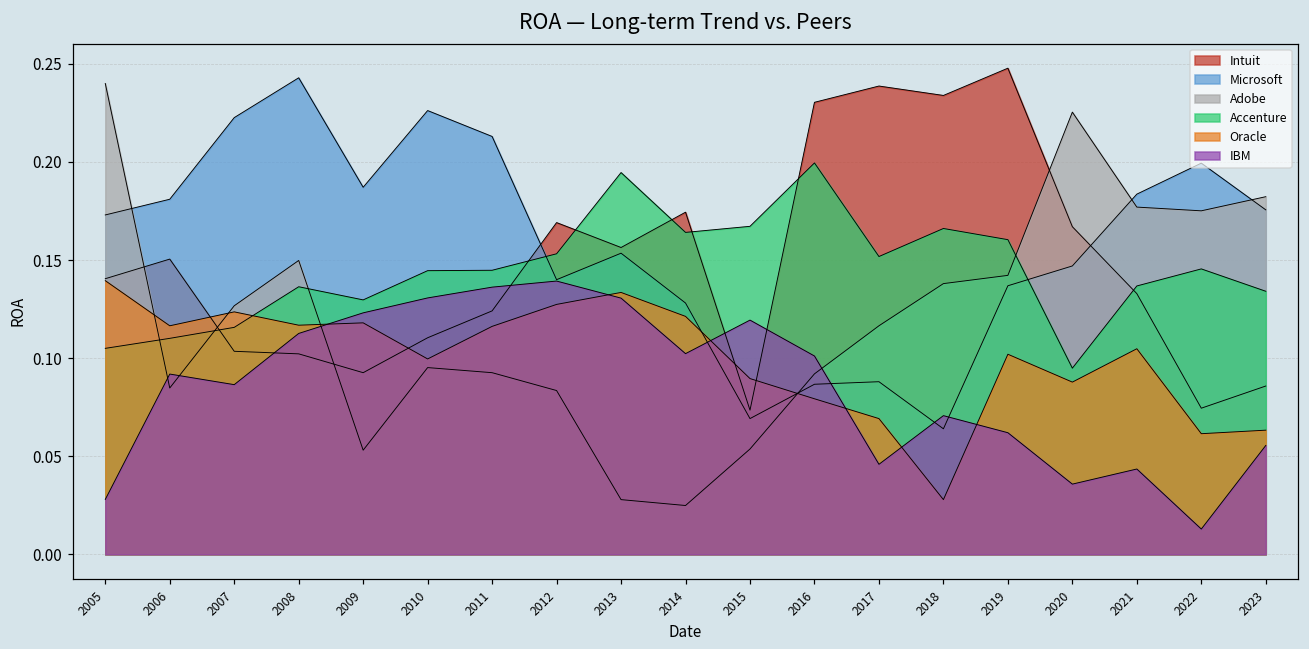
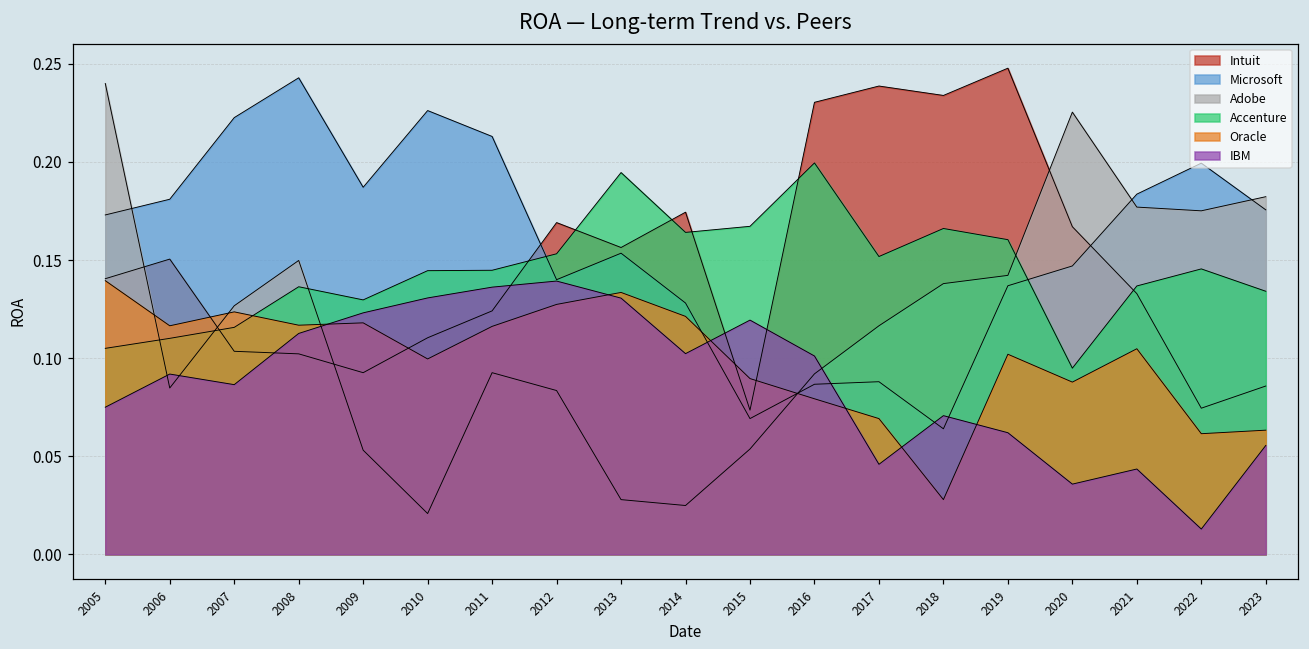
IBM, 2005: 0.028 -> 0.075
Adobe, 2010: 0.095 -> 0.021
